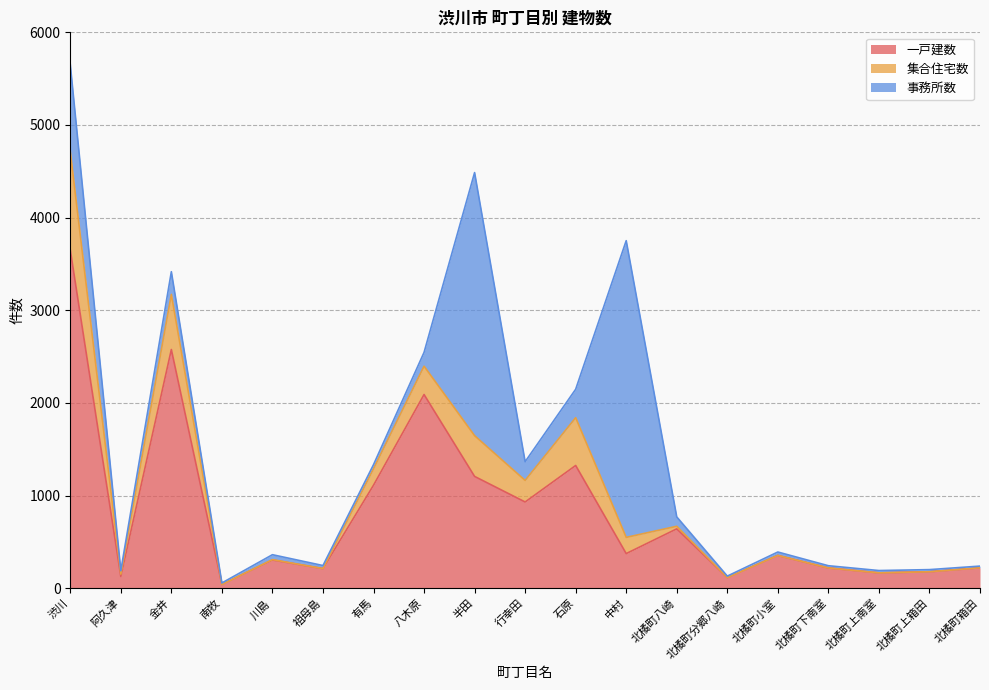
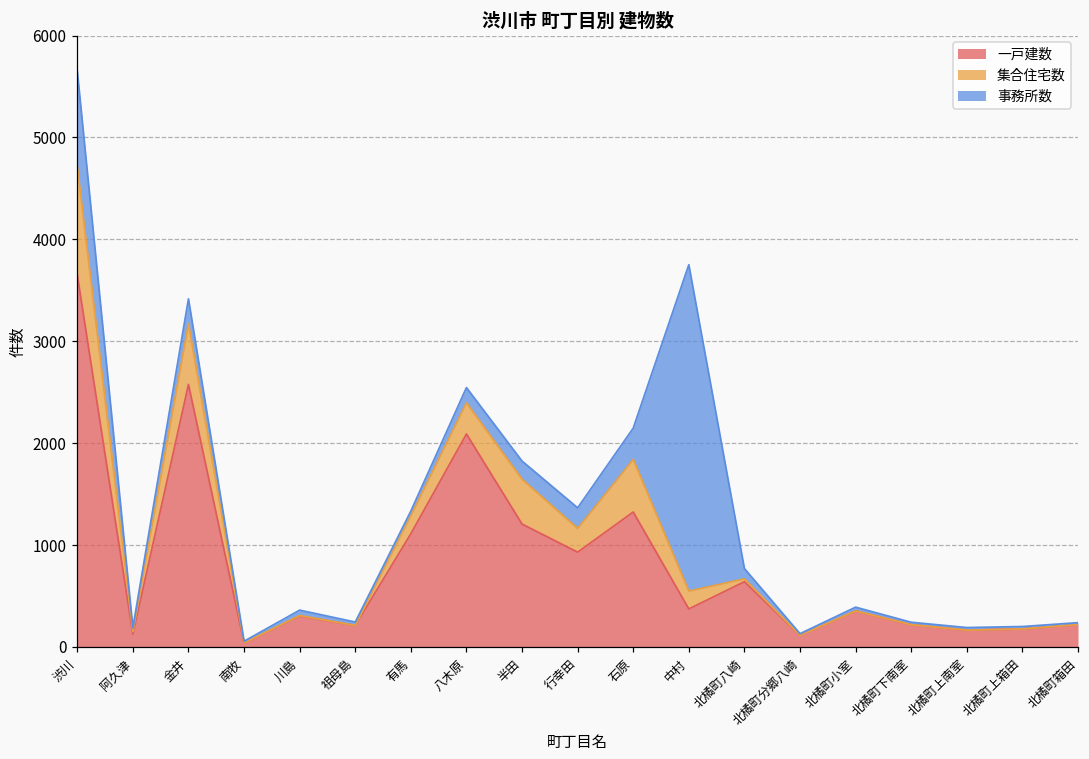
事務所数, 半田: 2800 -> 200
